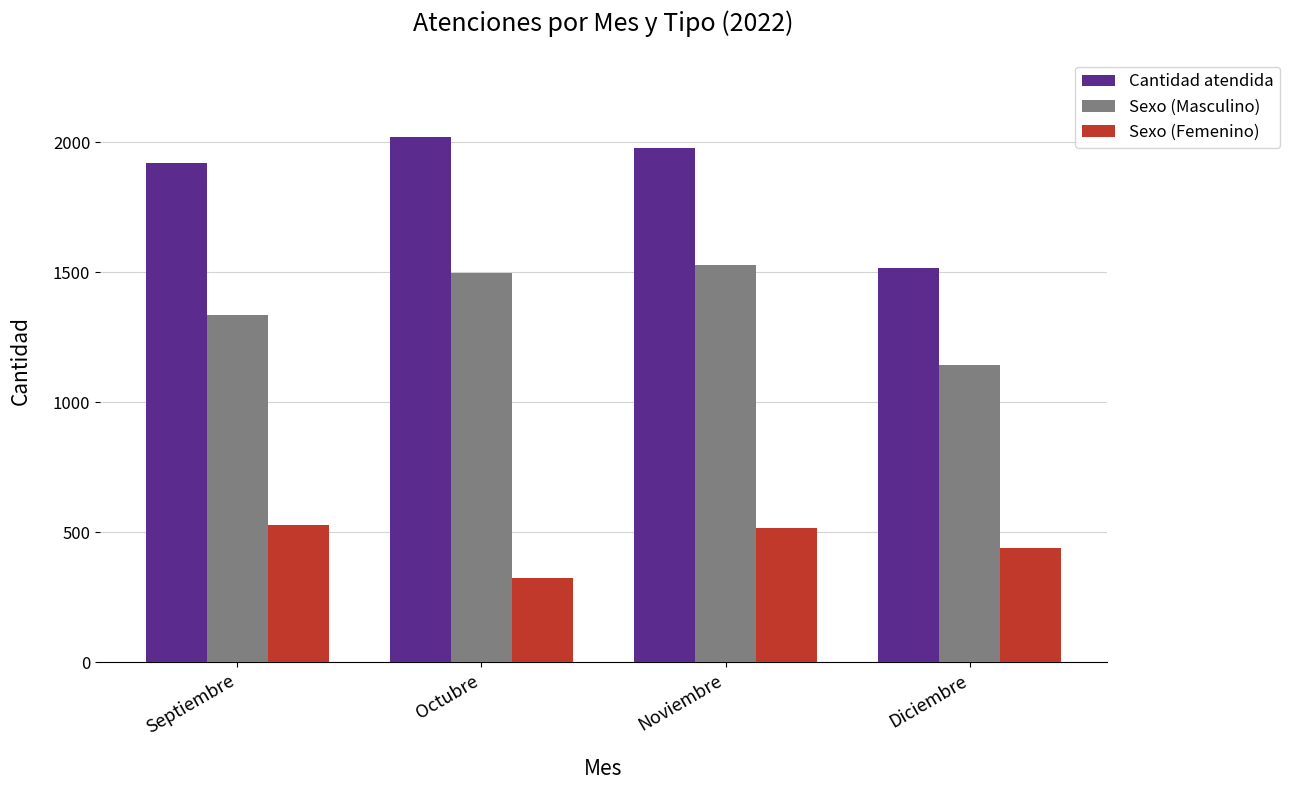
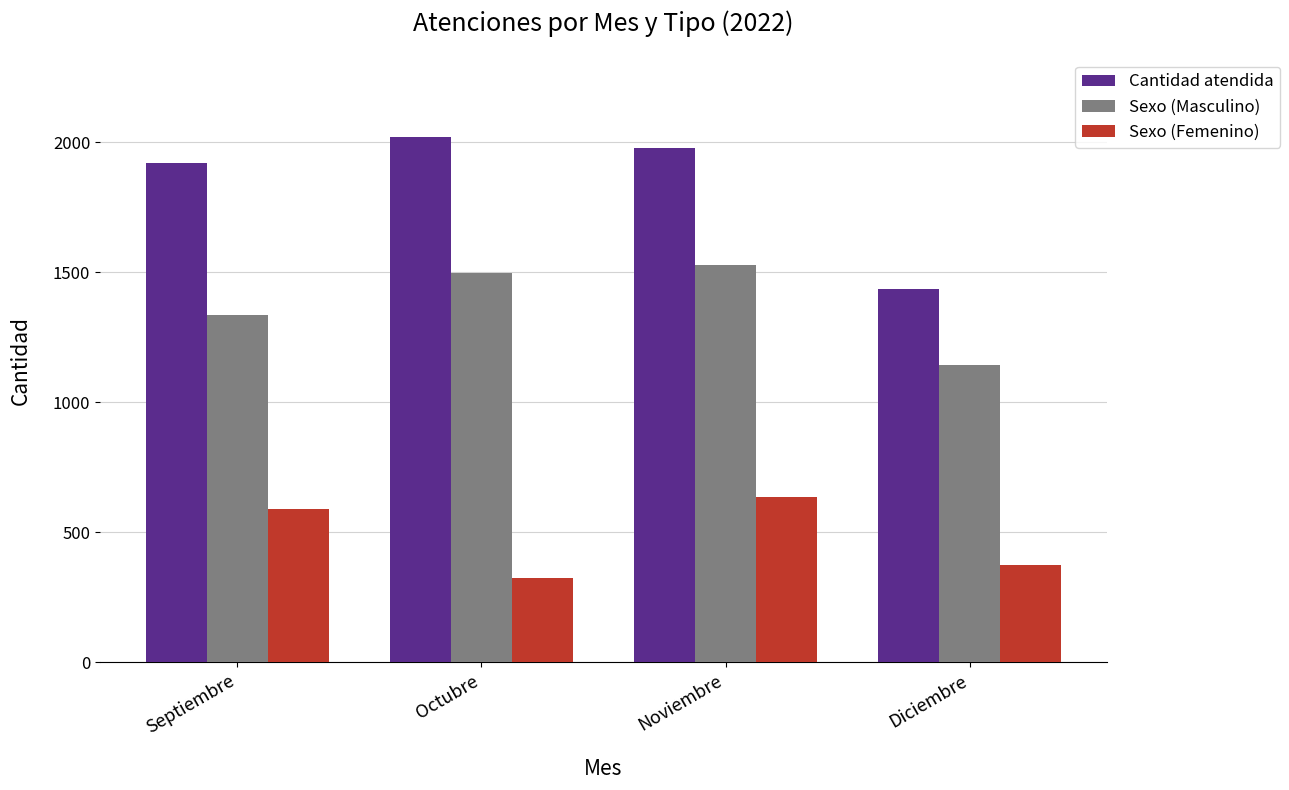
Sexo (Femenino), Septiembre: 530 -> 590
Sexo (Femenino), Noviembre: 520 -> 640
Cantidad atendida, Diciembre: 1520 -> 1440
Sexo (Femenino), Diciembre: 440 -> 370
